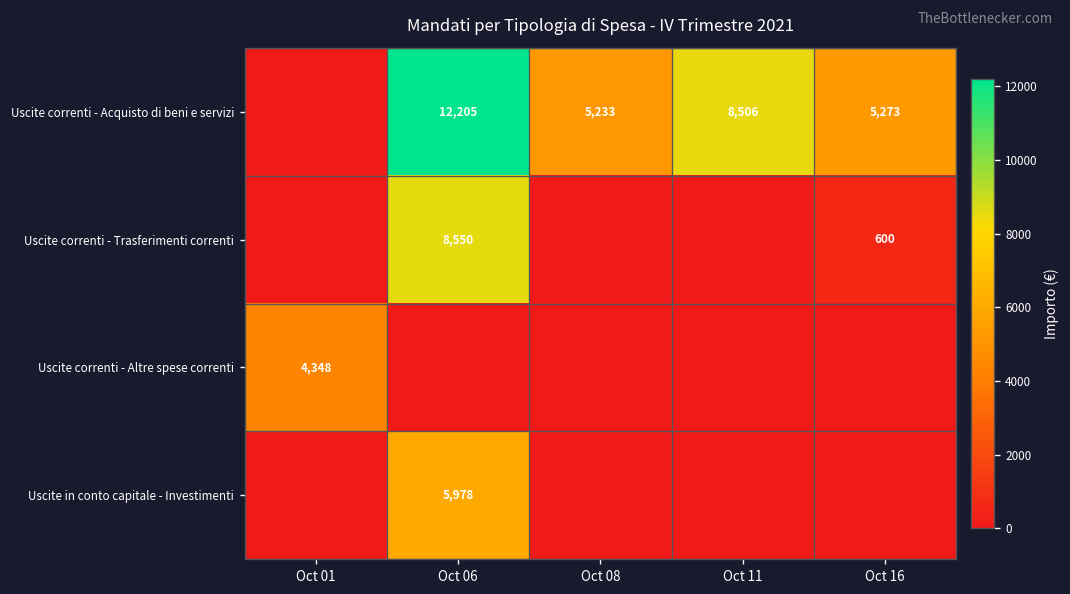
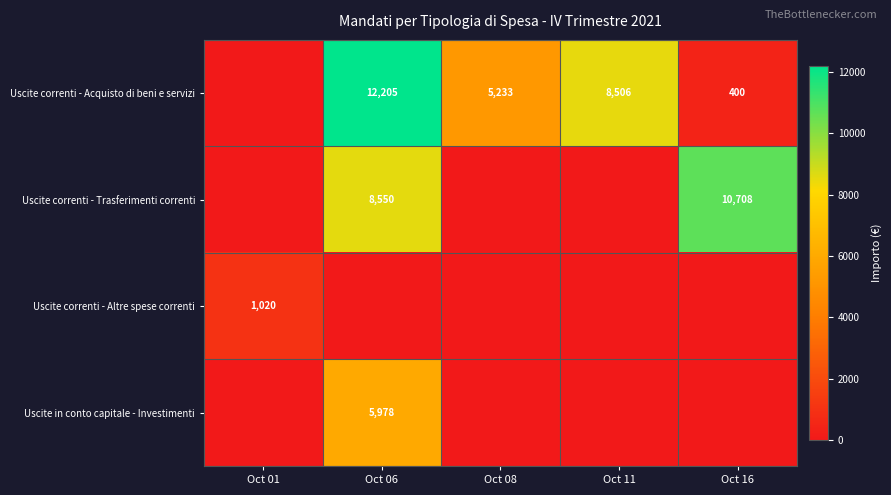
Uscite correnti - Acquisto di beni e servizi, Oct 16: 5,273 -> 400
Uscite correnti - Trasferimenti correnti, Oct 16: 600 -> 10,708
Uscite correnti - Altre spese correnti, Oct 01: 4,348 -> 1,020
